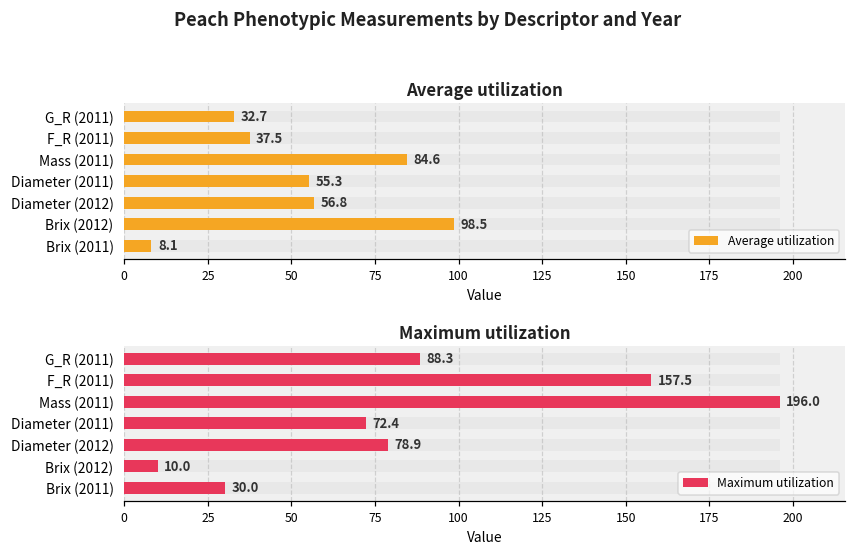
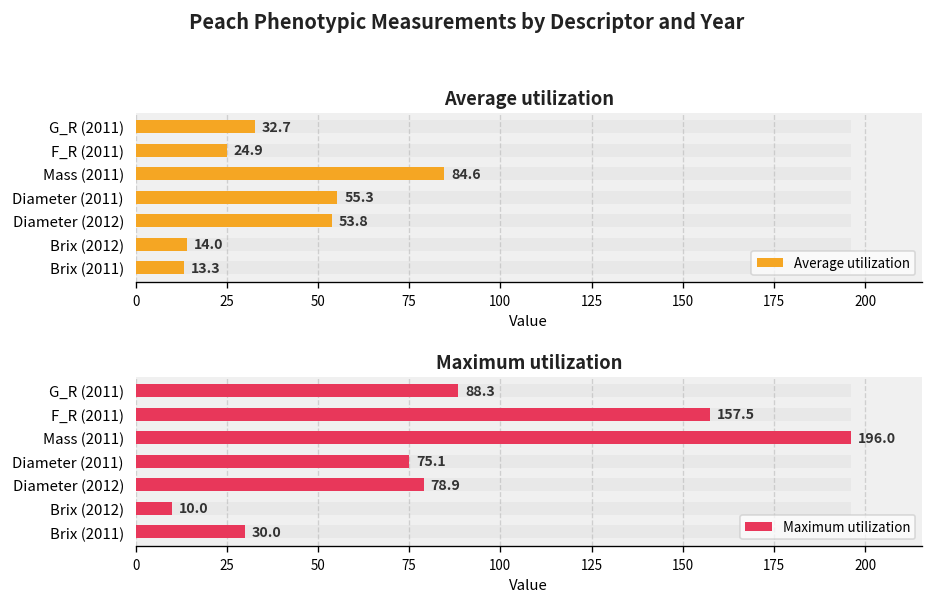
Average utilization, Average utilization, F_R (2011): 37.5 -> 24.9
Average utilization, Average utilization, Diameter (2012): 56.8 -> 53.8
Average utilization, Average utilization, Brix (2012): 98.5 -> 14.0
Average utilization, Average utilization, Brix (2011): 8.1 -> 13.3
Maximum utilization, Maximum utilization, Diameter (2011): 72.4 -> 75.1
